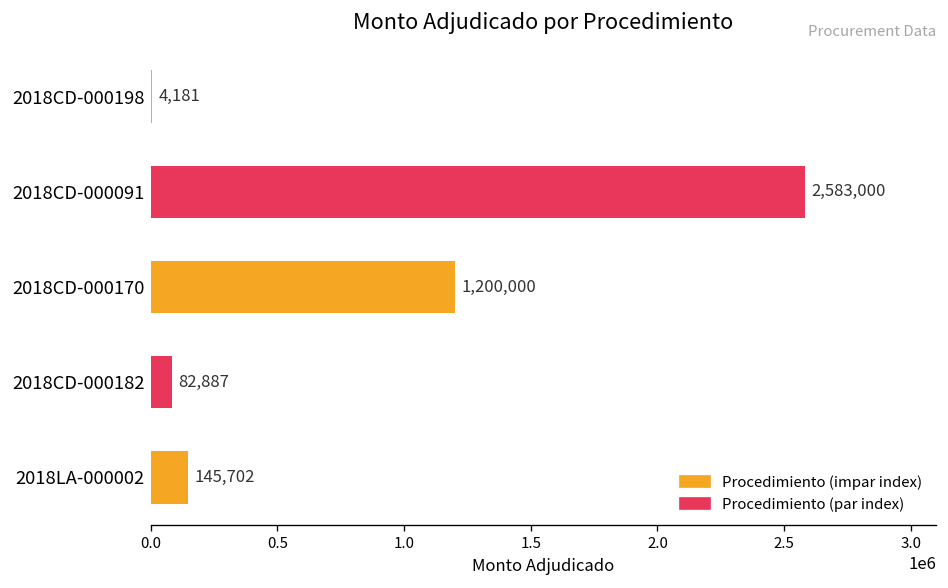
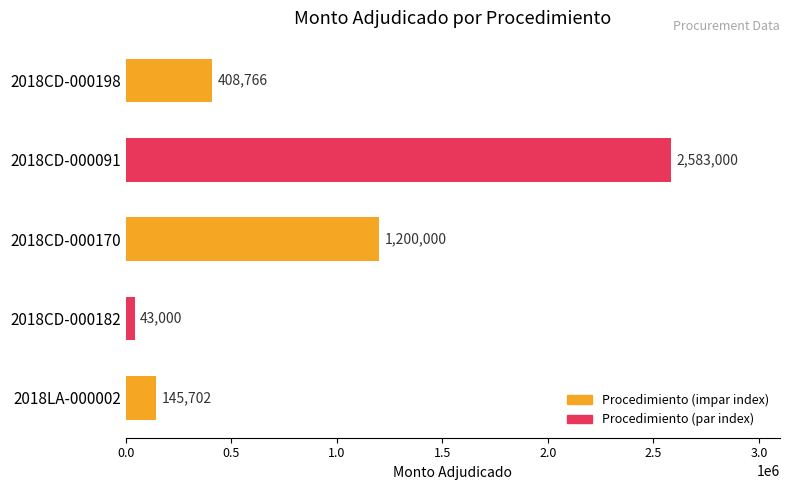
2018CD-000198: 4,181 -> 408,766
2018CD-000182: 82,887 -> 43,000
